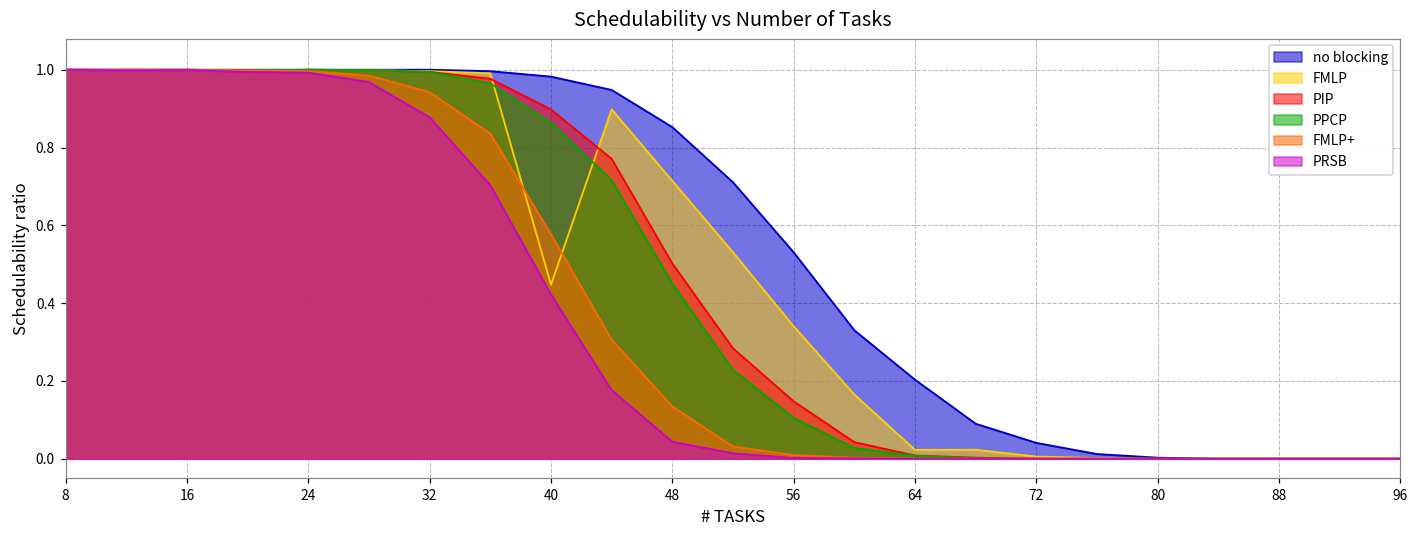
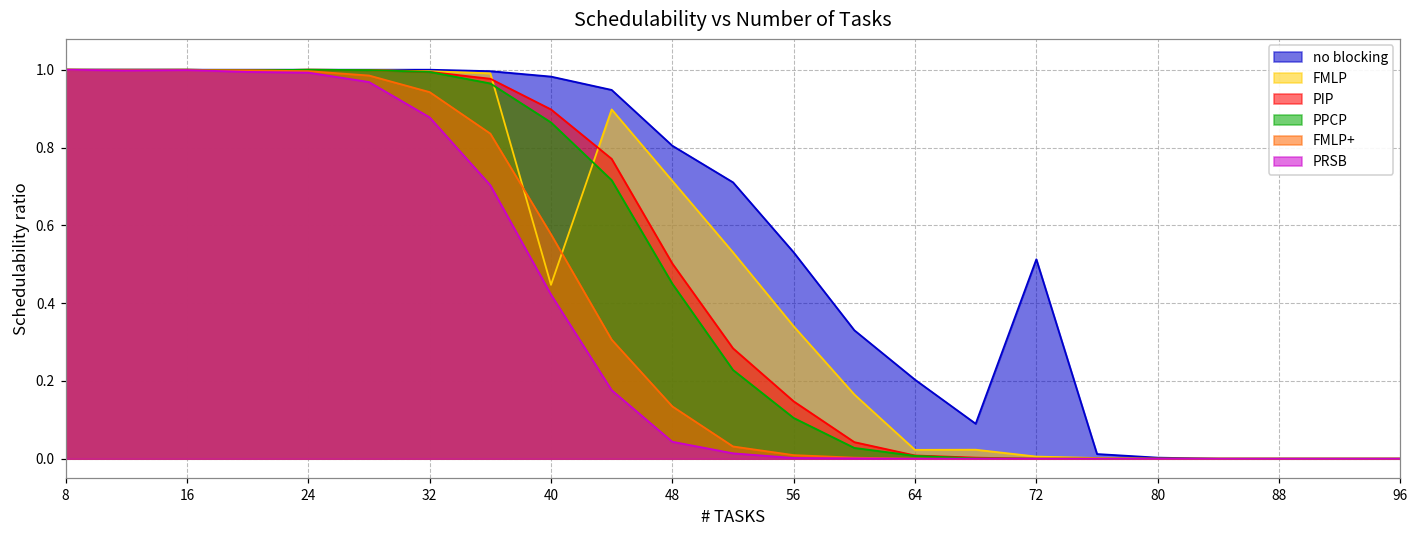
no blocking, 48: 0.85 -> 0.80
no blocking, 72: 0.04 -> 0.51
